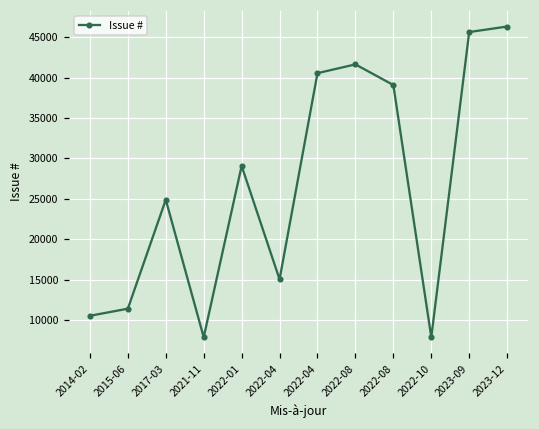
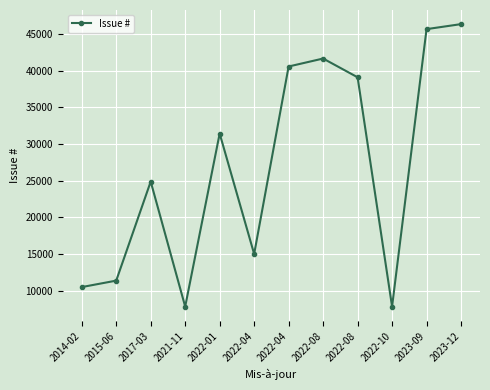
2022-01: 29000 -> 31000
